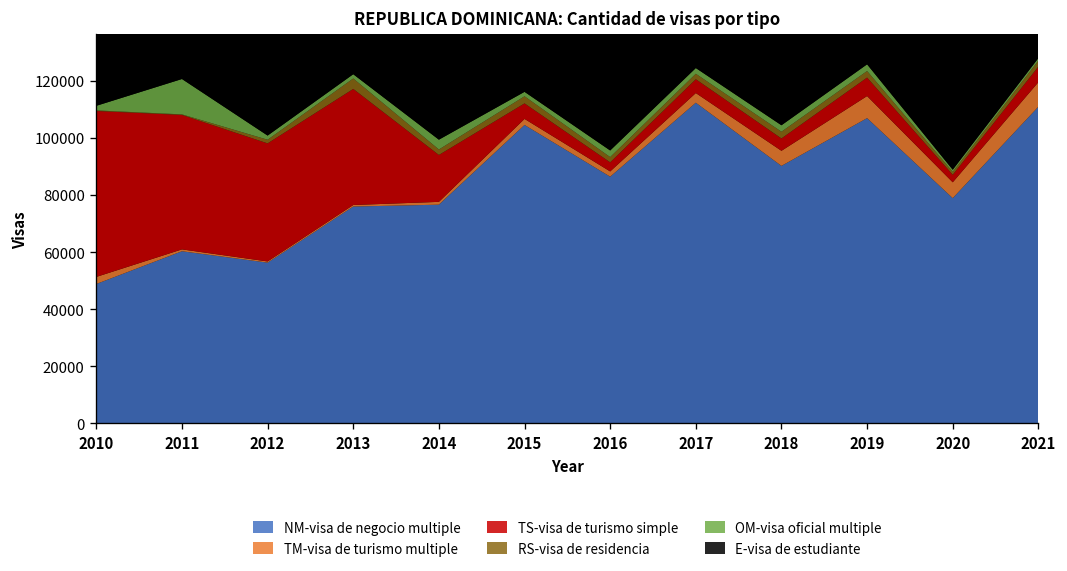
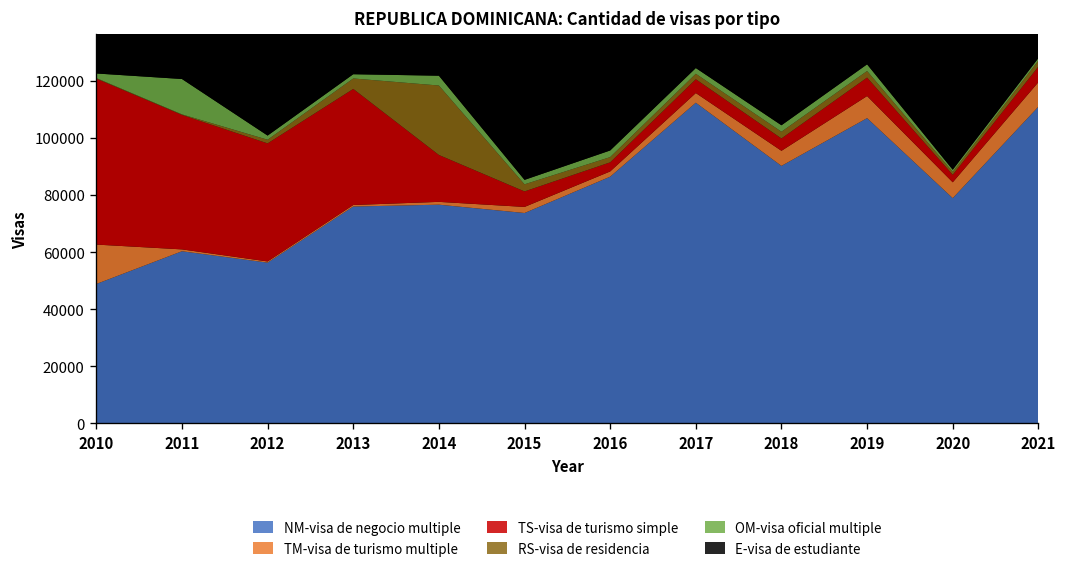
TM-visa de turismo multiple, 2010: 2000 -> 14000
RS-visa de residencia, 2014: 2000 -> 24000
NM-visa de negocio multiple, 2015: 104000 -> 74000
